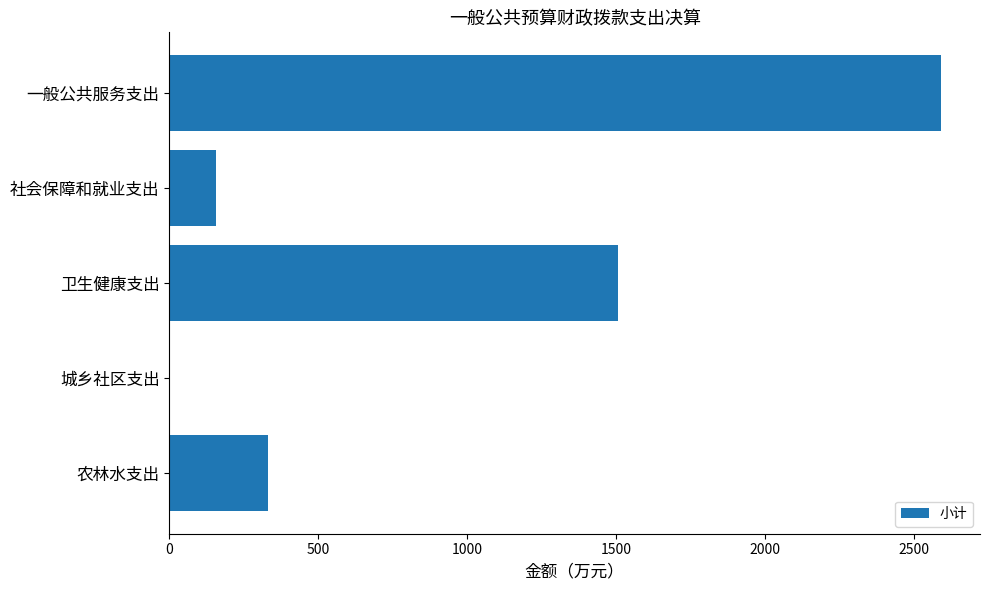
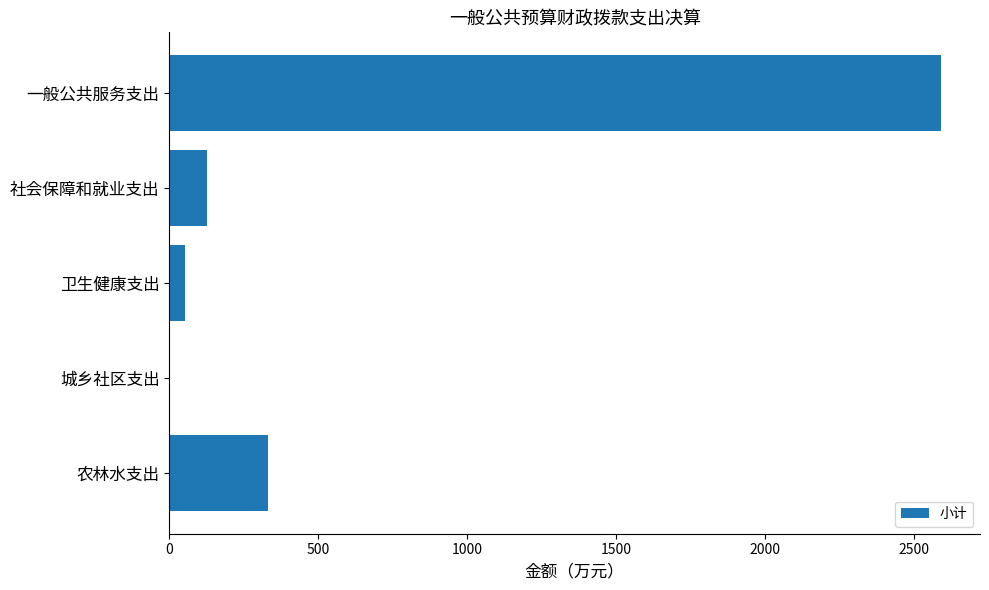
社会保障和就业支出: 160 -> 130
卫生健康支出: 1510 -> 50
